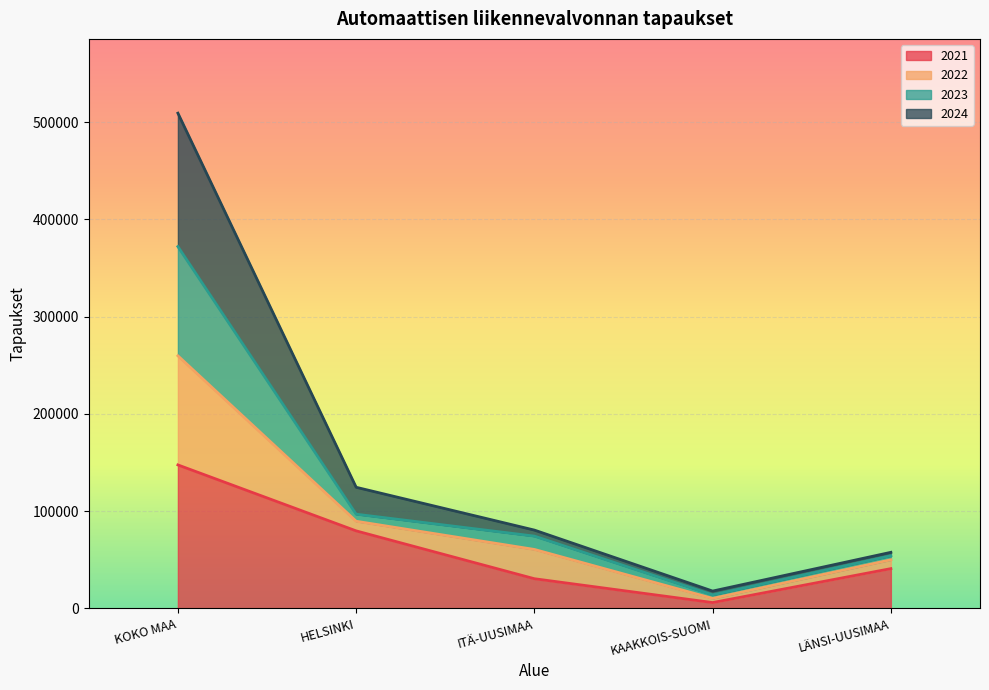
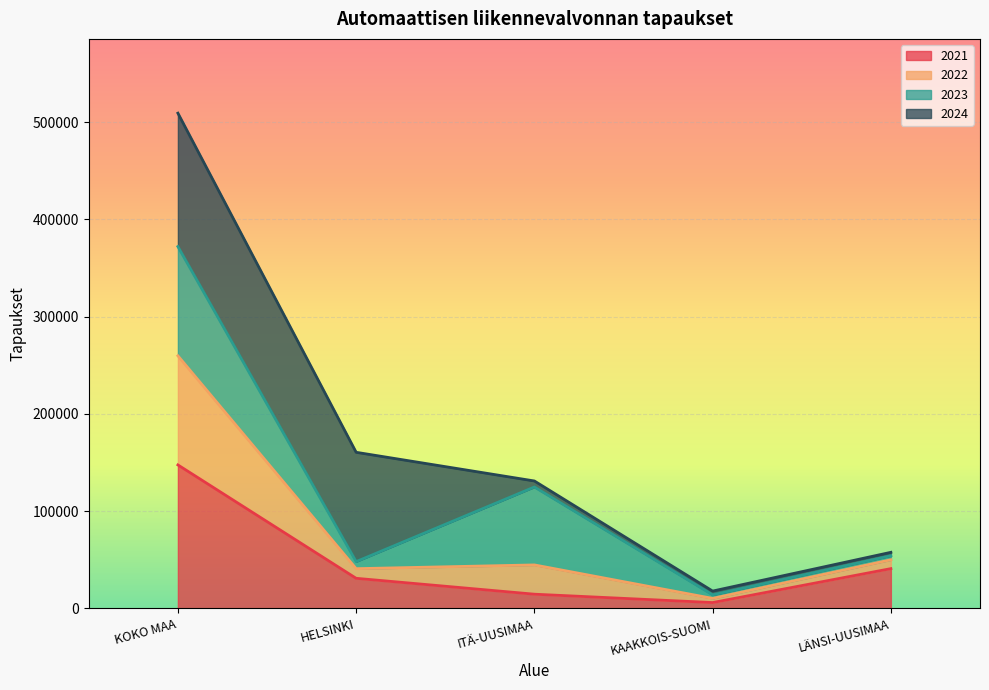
2021, HELSINKI: 80000 -> 30000
2024, HELSINKI: 30000 -> 110000
2021, ITÄ-UUSIMAA: 30000 -> 10000
2023, ITÄ-UUSIMAA: 10000 -> 80000
